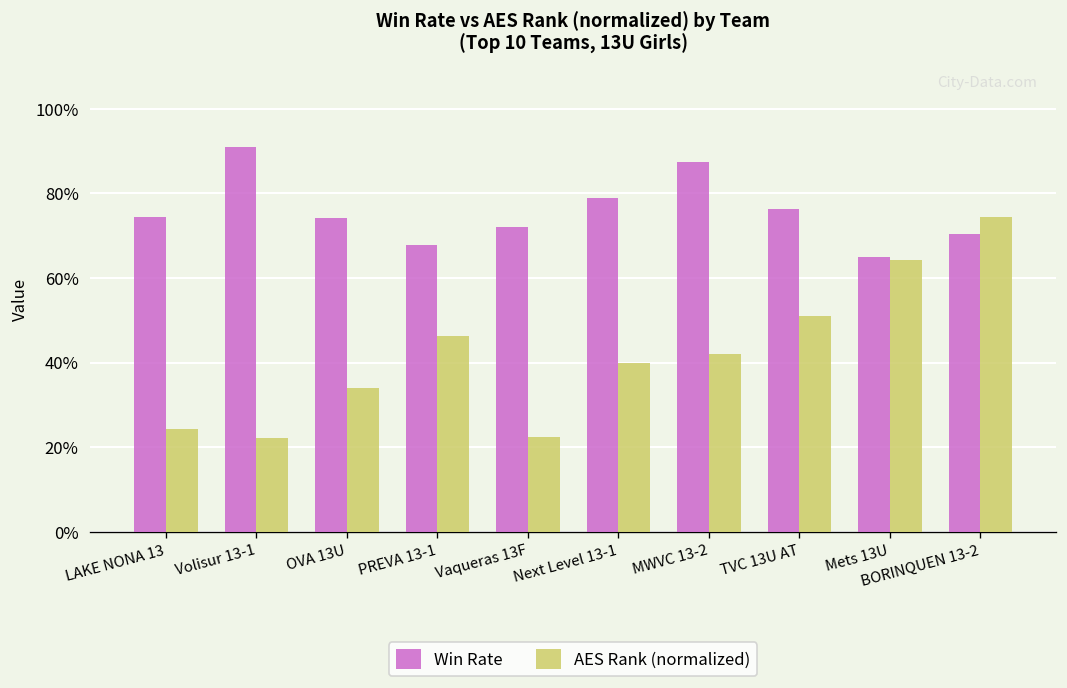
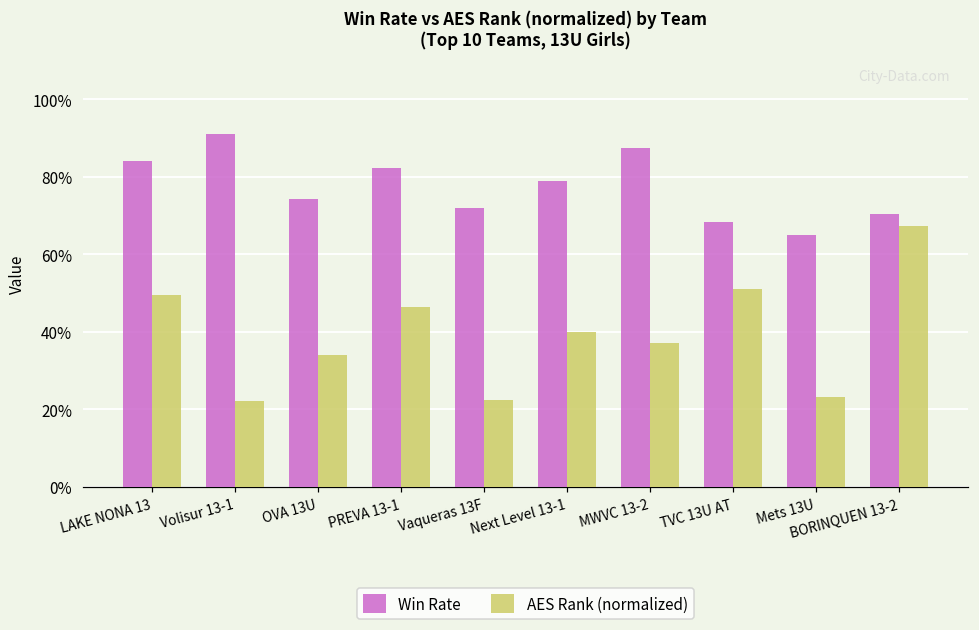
Win Rate, LAKE NONA 13: 74% -> 84%
AES Rank (normalized), LAKE NONA 13: 24% -> 49%
Win Rate, PREVA 13-1: 68% -> 82%
AES Rank (normalized), MWVC 13-2: 42% -> 37%
Win Rate, TVC 13U AT: 76% -> 68%
AES Rank (normalized), Mets 13U: 64% -> 23%
AES Rank (normalized), BORINQUEN 13-2: 75% -> 67%
